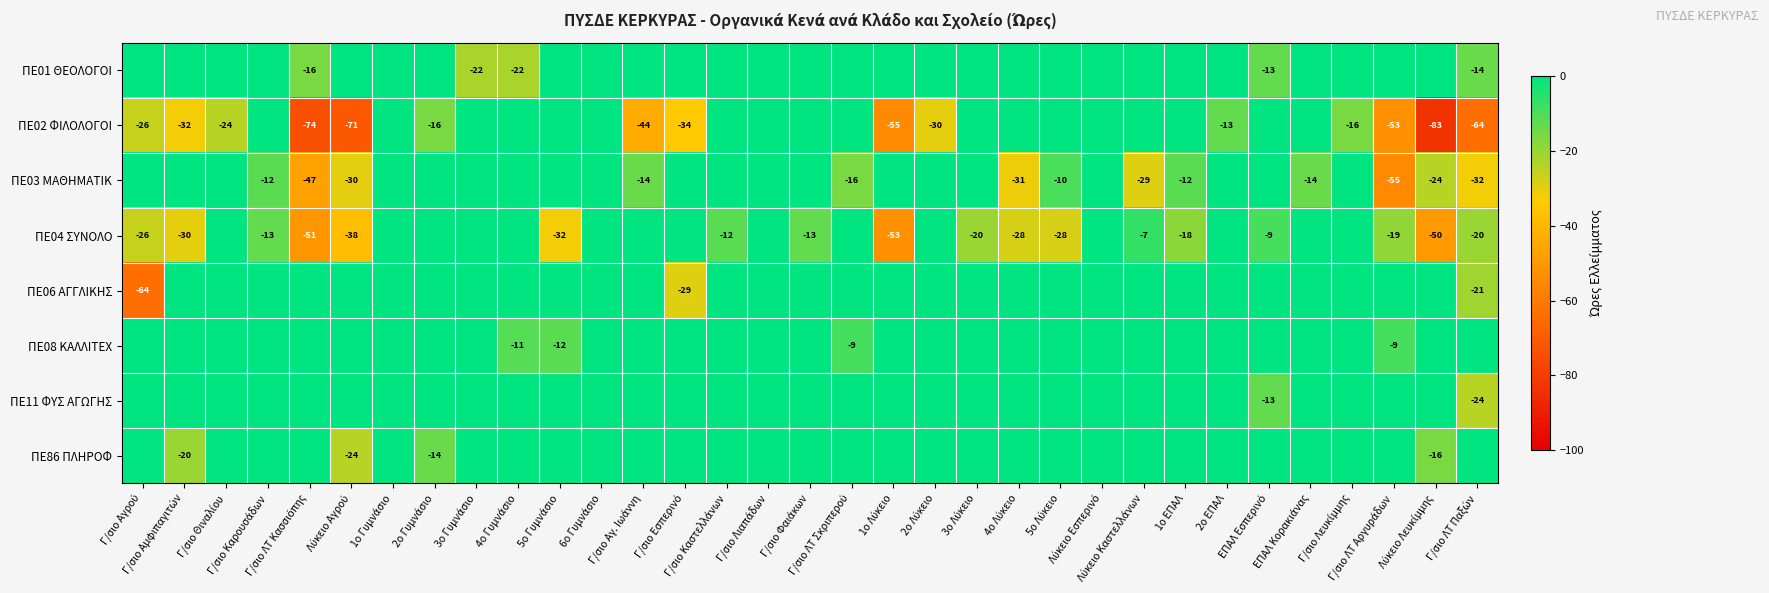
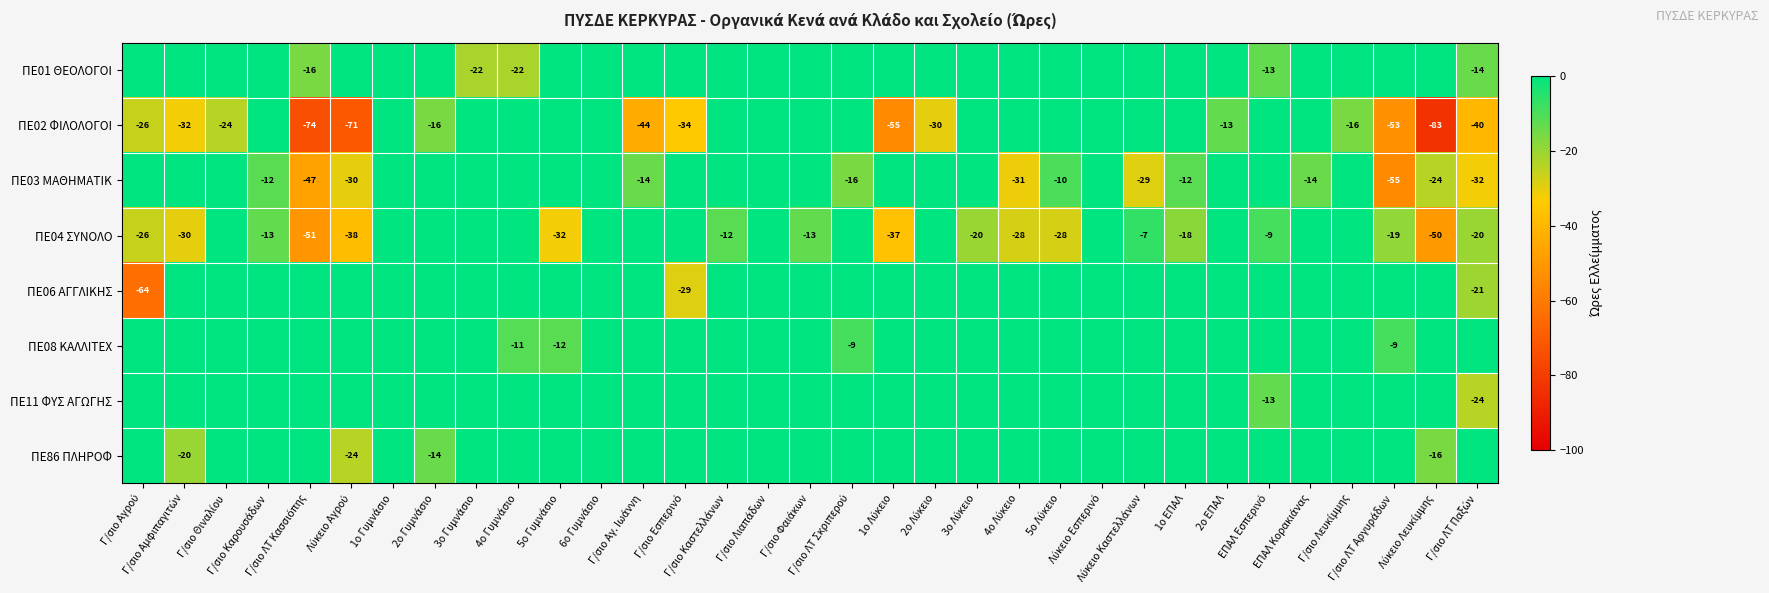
ΠΕ02 ΦΙΛΟΛΟΓΟΙ, Γ/σιο ΛΤ Παξών: -64 -> -40
ΠΕ04 ΣΥΝΟΛΟ, 1ο Λύκειο: -53 -> -37
